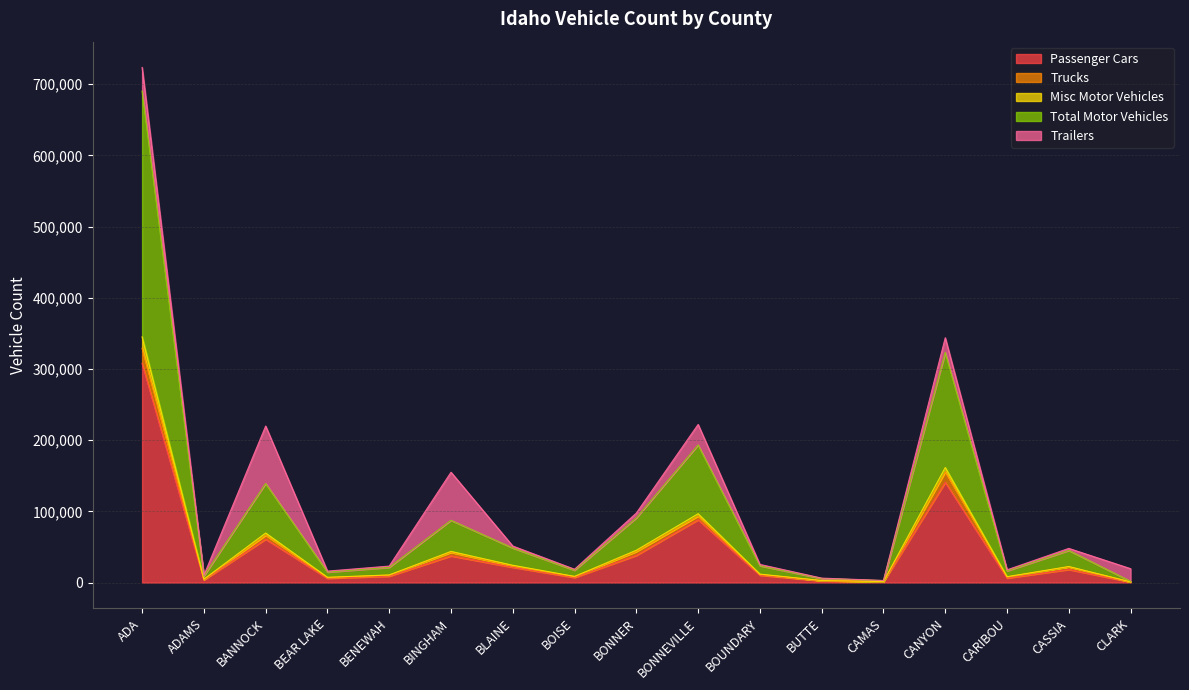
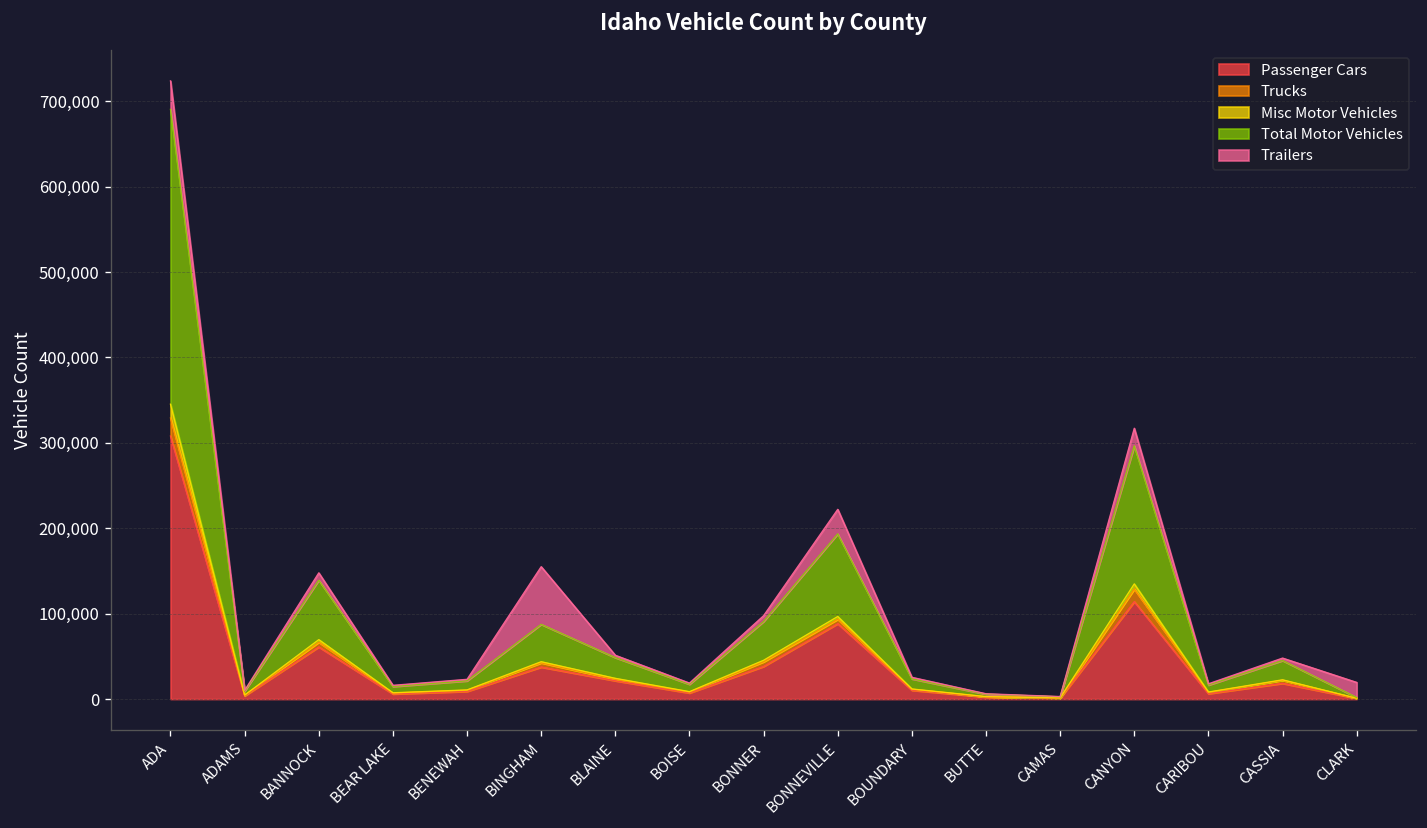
Trailers, BANNOCK: 80,000 -> 10,000
Passenger Cars, CANYON: 140,000 -> 110,000
